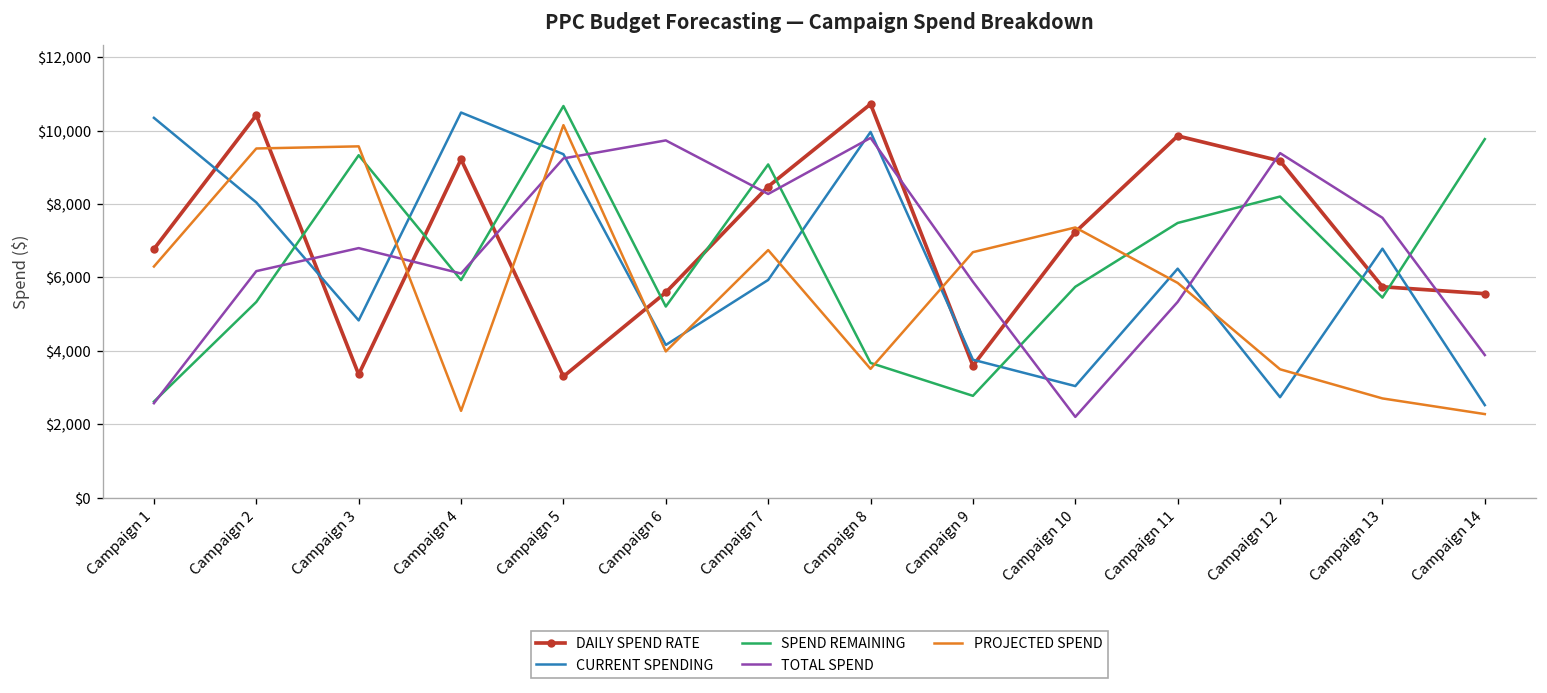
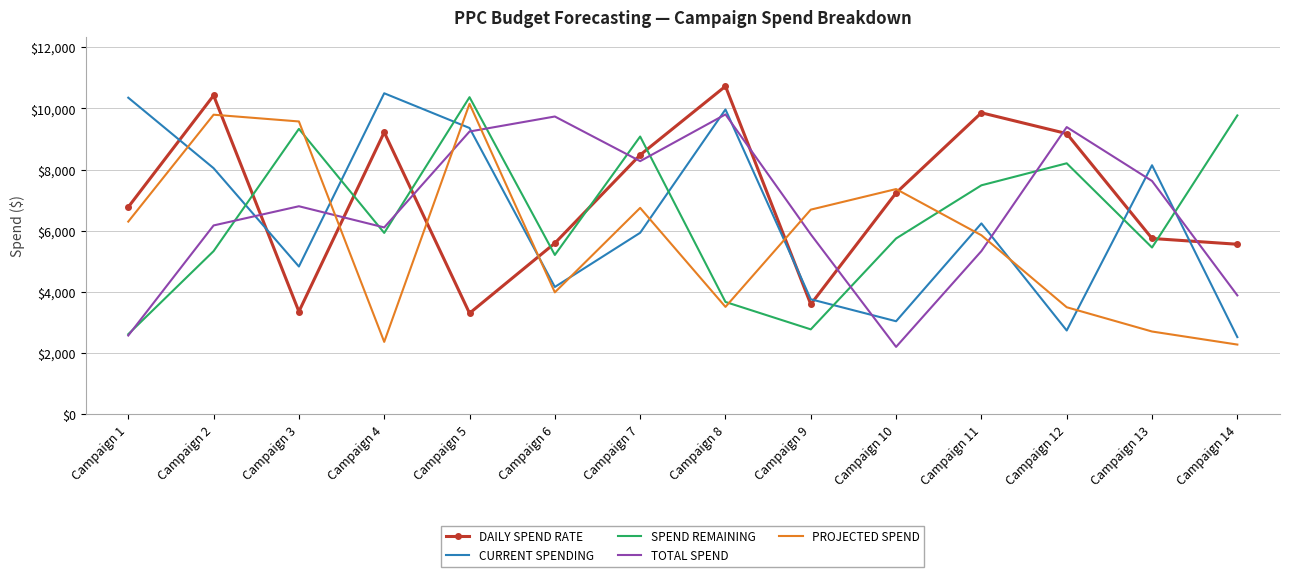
PROJECTED SPEND, Campaign 2: $9,500 -> $9,800
SPEND REMAINING, Campaign 5: $10,700 -> $10,400
CURRENT SPENDING, Campaign 13: $6,800 -> $8,100
